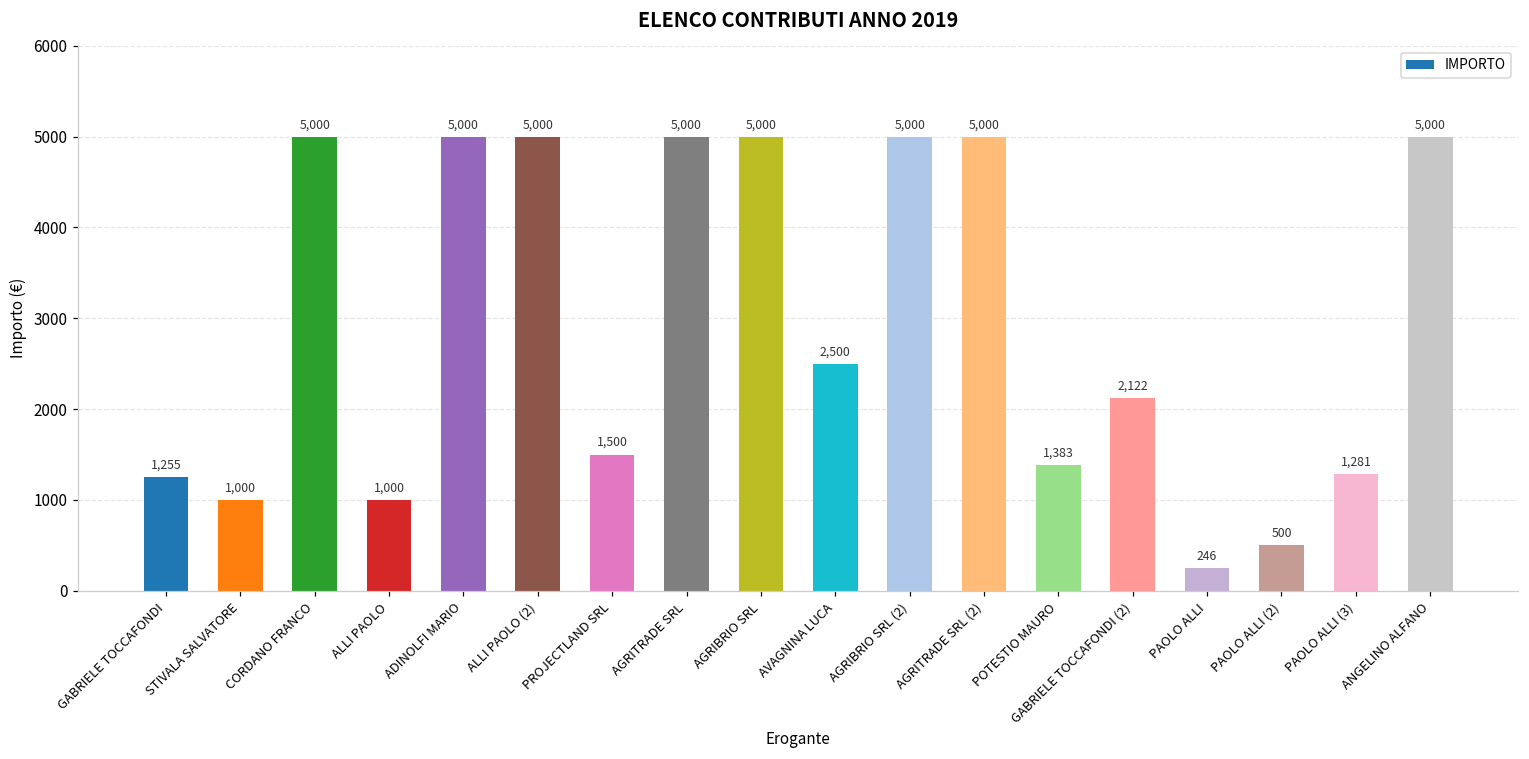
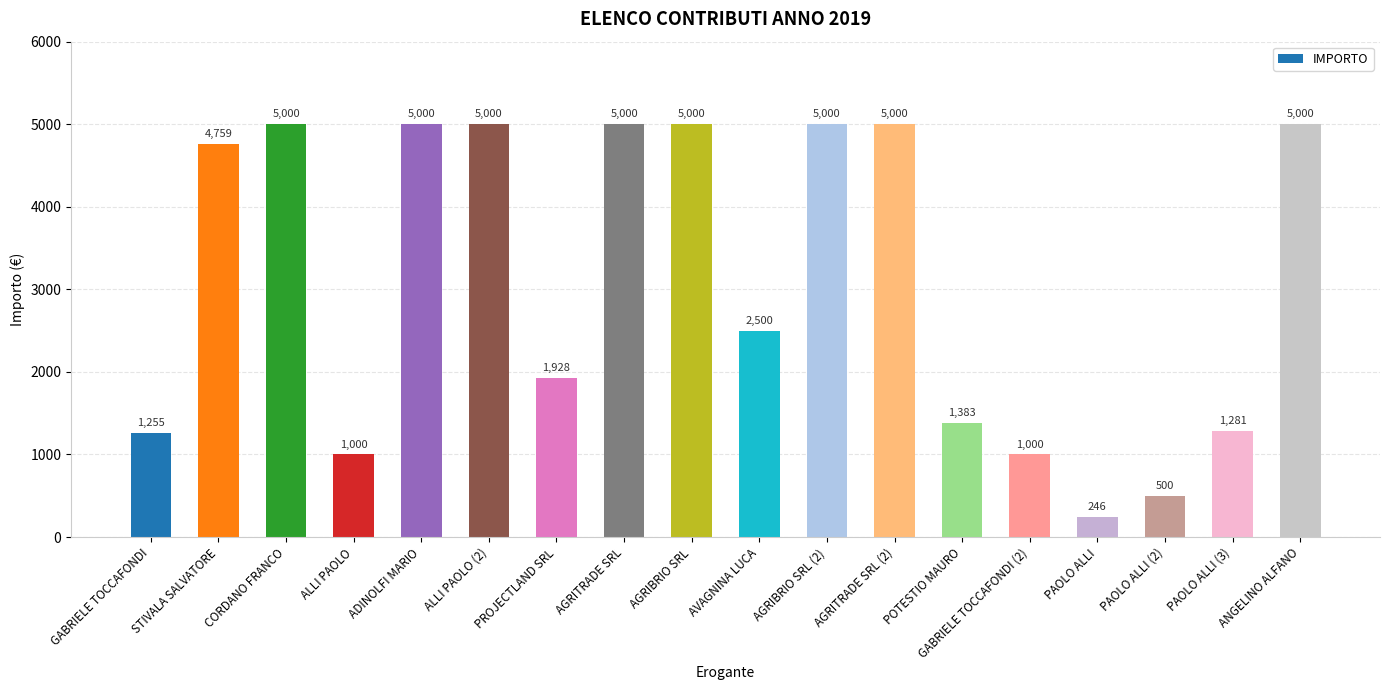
STIVALA SALVATORE: 1,000 -> 4,759
PROJECTLAND SRL: 1,500 -> 1,928
GABRIELE TOCCAFONDI (2): 2,122 -> 1,000
